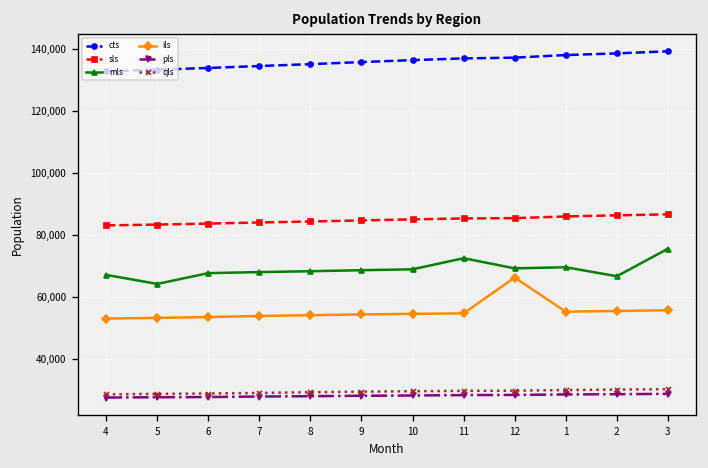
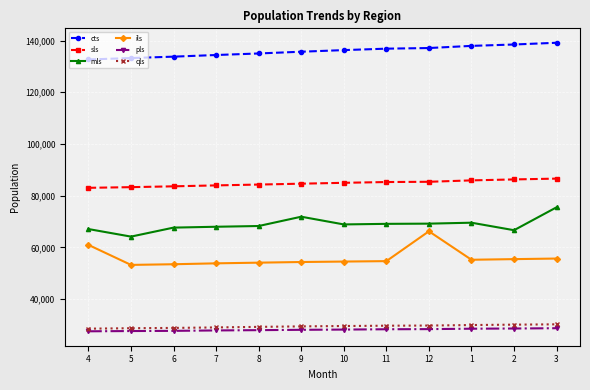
ils, 4: 53,000 -> 61,000
mls, 9: 69,000 -> 72,000
mls, 11: 72,000 -> 69,000
